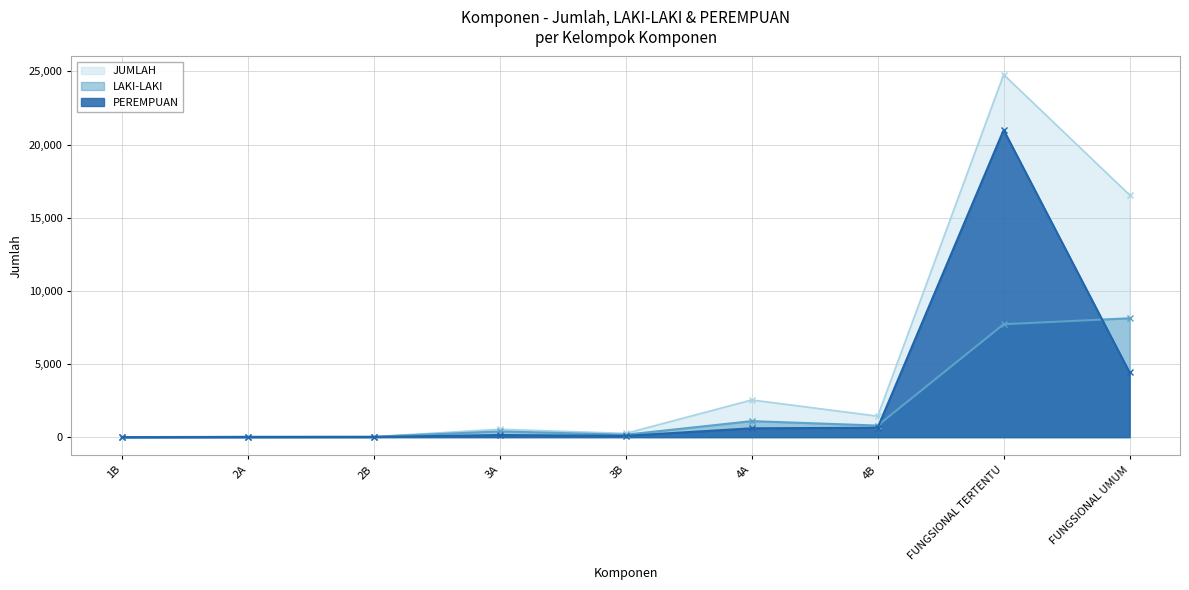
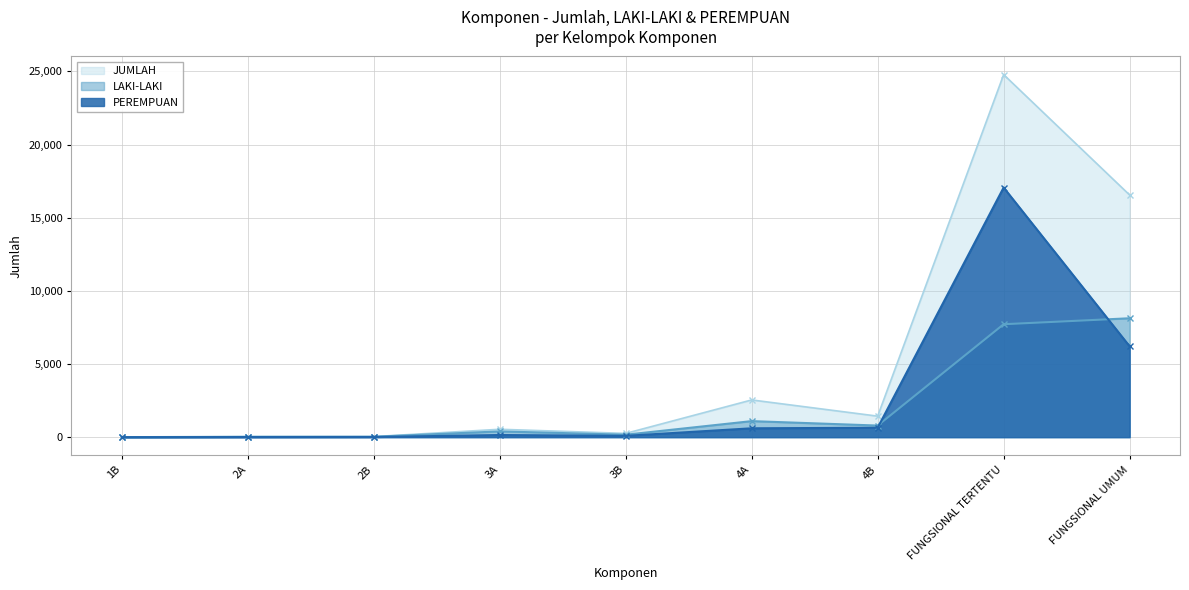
PEREMPUAN, FUNGSIONAL TERTENTU: 21,000 -> 17,100
PEREMPUAN, FUNGSIONAL UMUM: 4,400 -> 6,200
